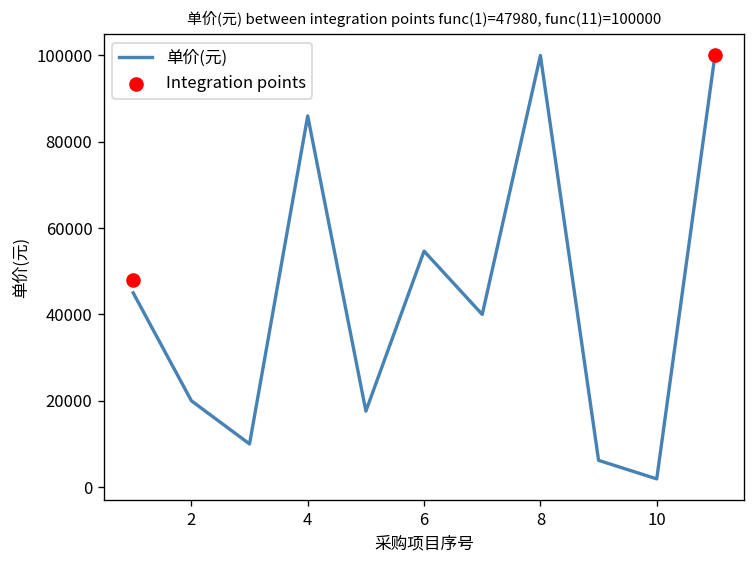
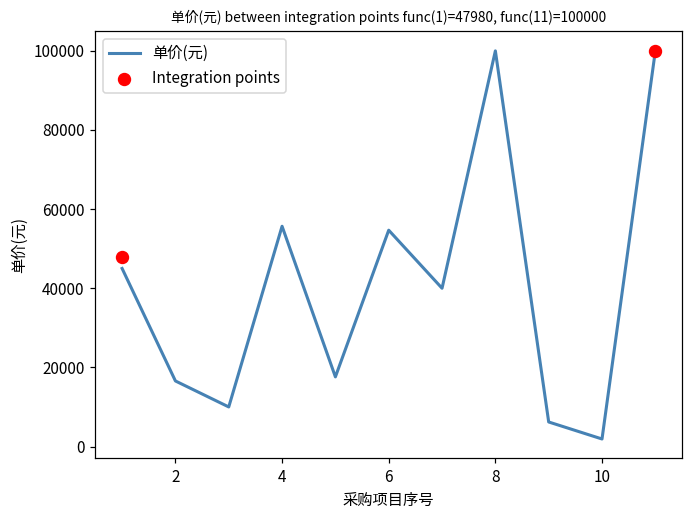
单价(元), 2: 20000 -> 17000
单价(元), 4: 86000 -> 56000
